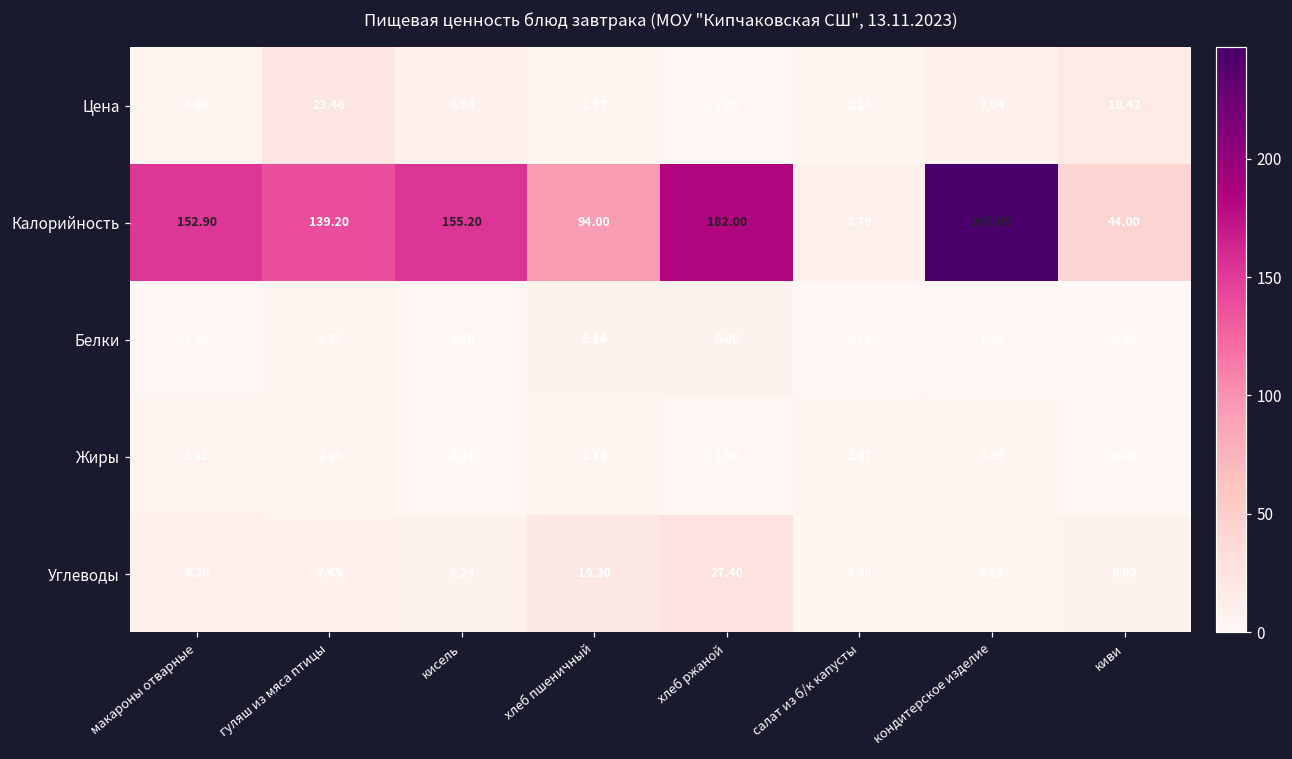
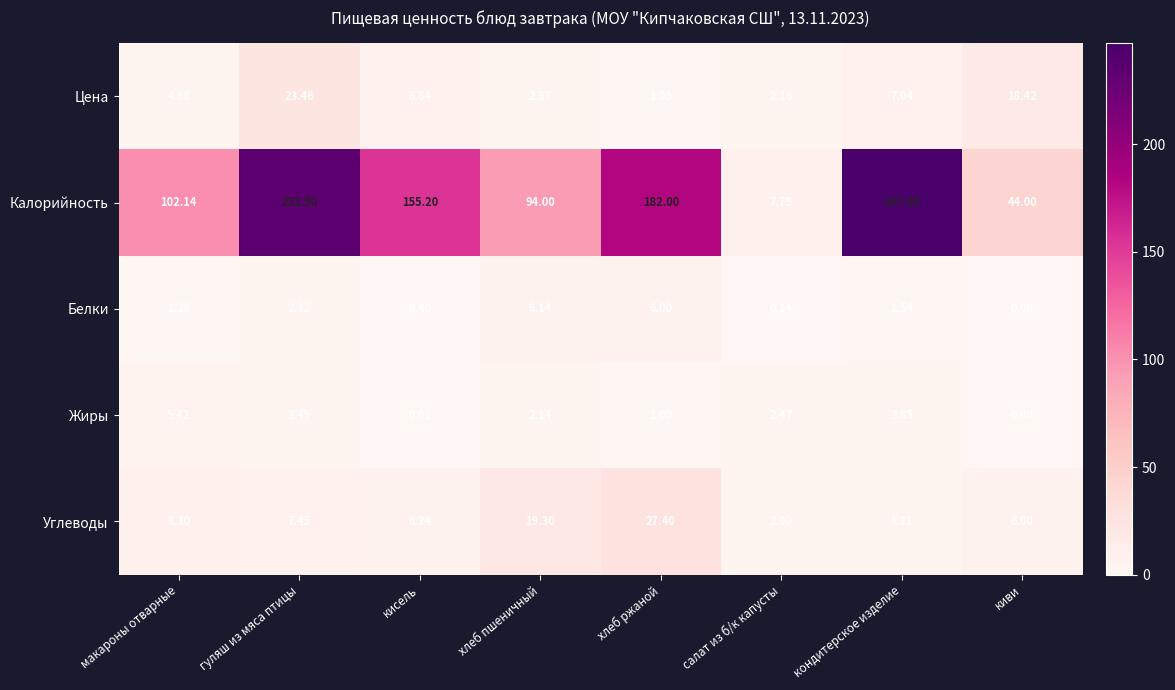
Калорийность, макароны отварные: 152.90 -> 102.14
Калорийность, гуляш из мяса птицы: 139.20 -> 233.50
